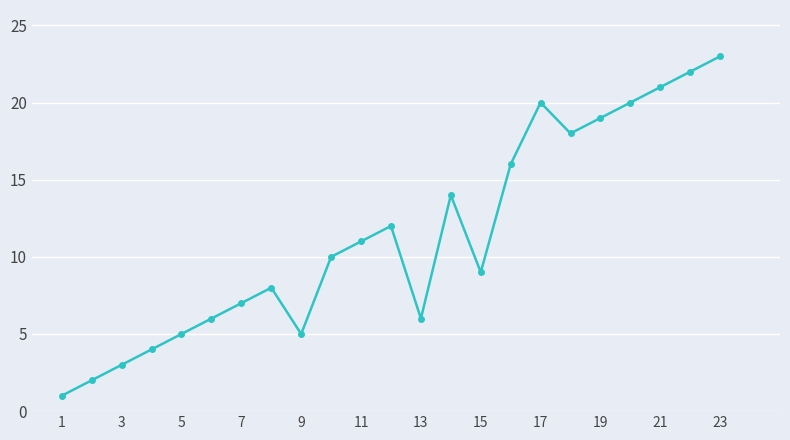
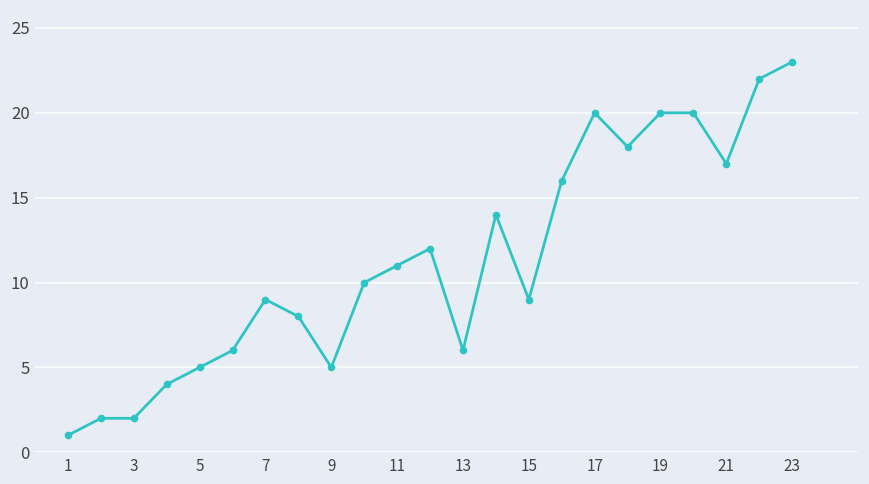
3: 3 -> 2
7: 7 -> 9
19: 19 -> 20
21: 21 -> 17
